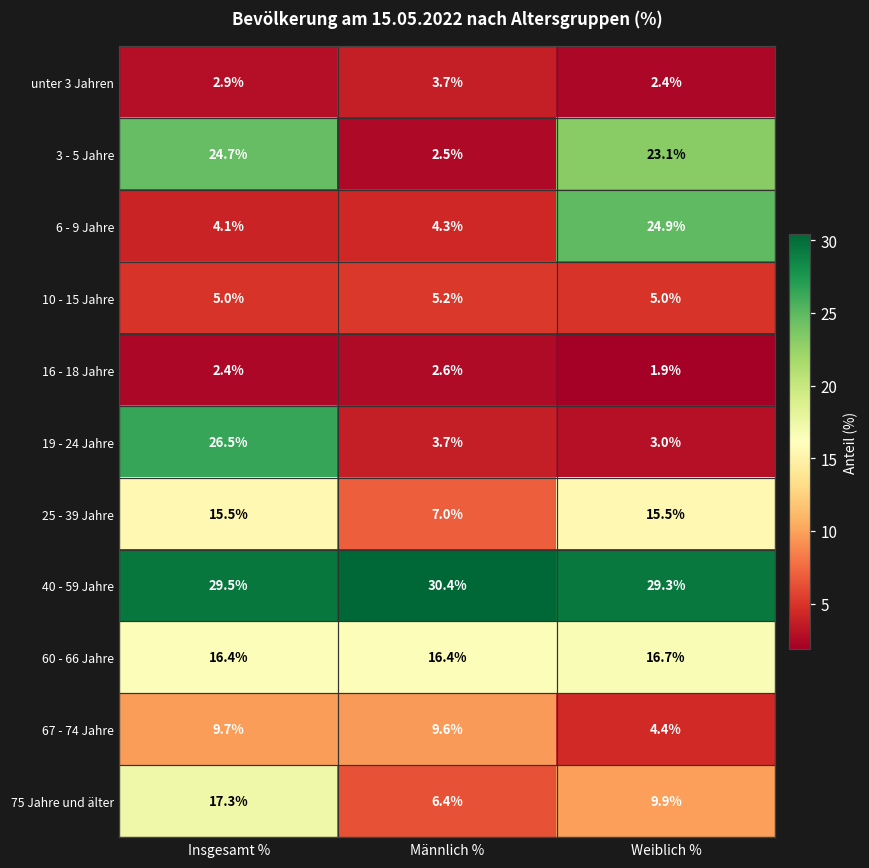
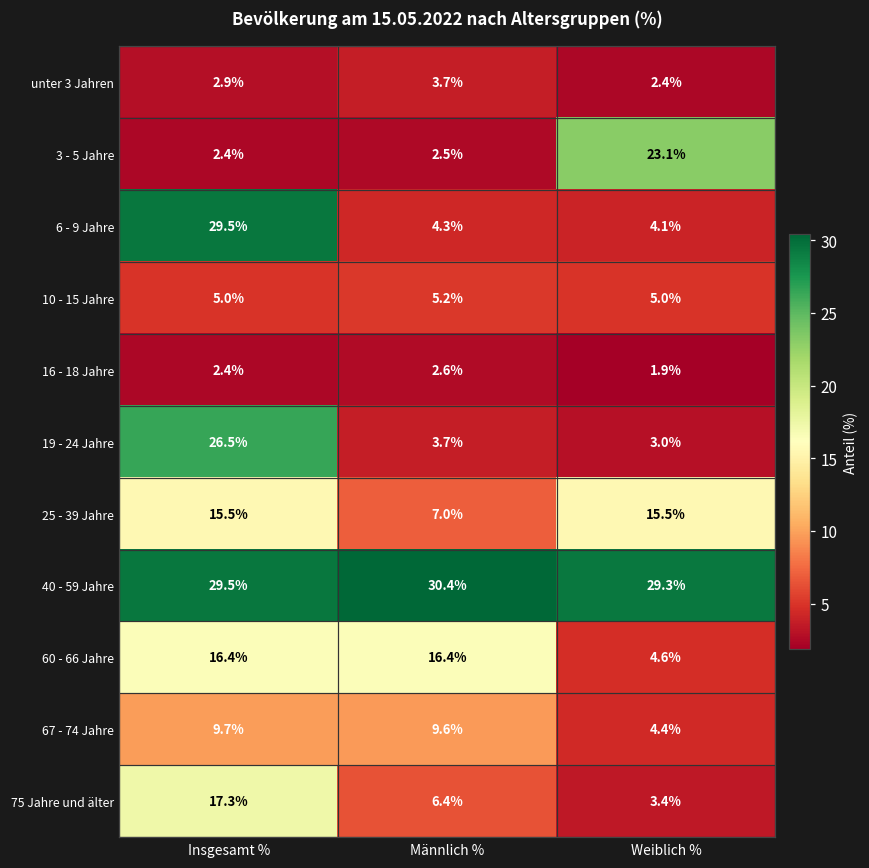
3 - 5 Jahre, Insgesamt %: 24.7% -> 2.4%
6 - 9 Jahre, Insgesamt %: 4.1% -> 29.5%
6 - 9 Jahre, Weiblich %: 24.9% -> 4.1%
60 - 66 Jahre, Weiblich %: 16.7% -> 4.6%
75 Jahre und älter, Weiblich %: 9.9% -> 3.4%
